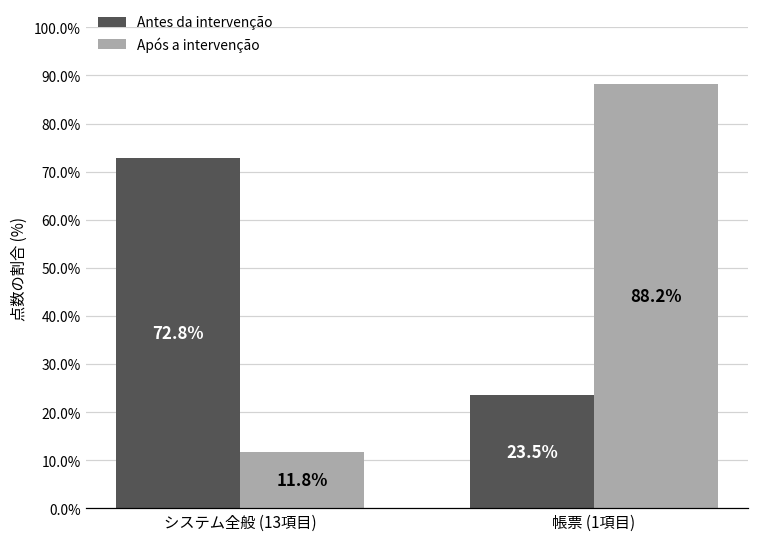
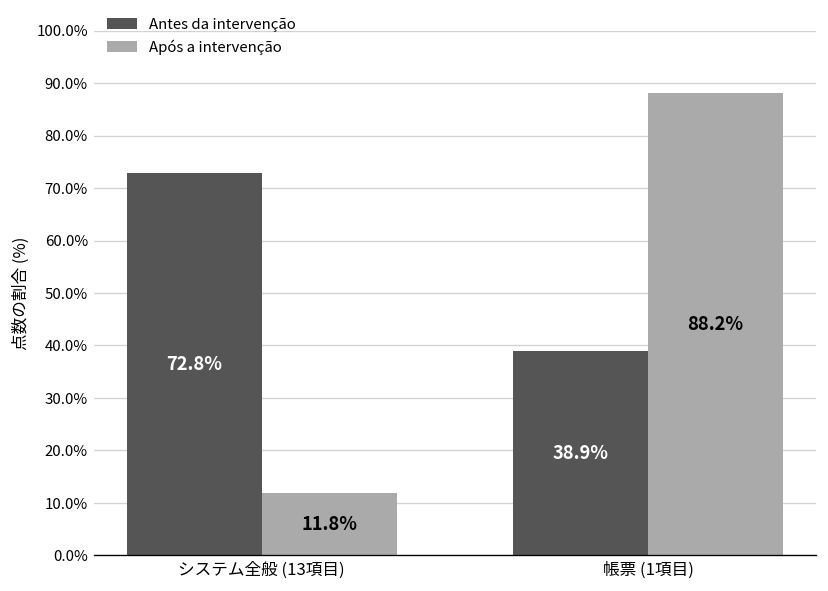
Antes da intervenção, 帳票 (1項目): 23.5% -> 38.9%
